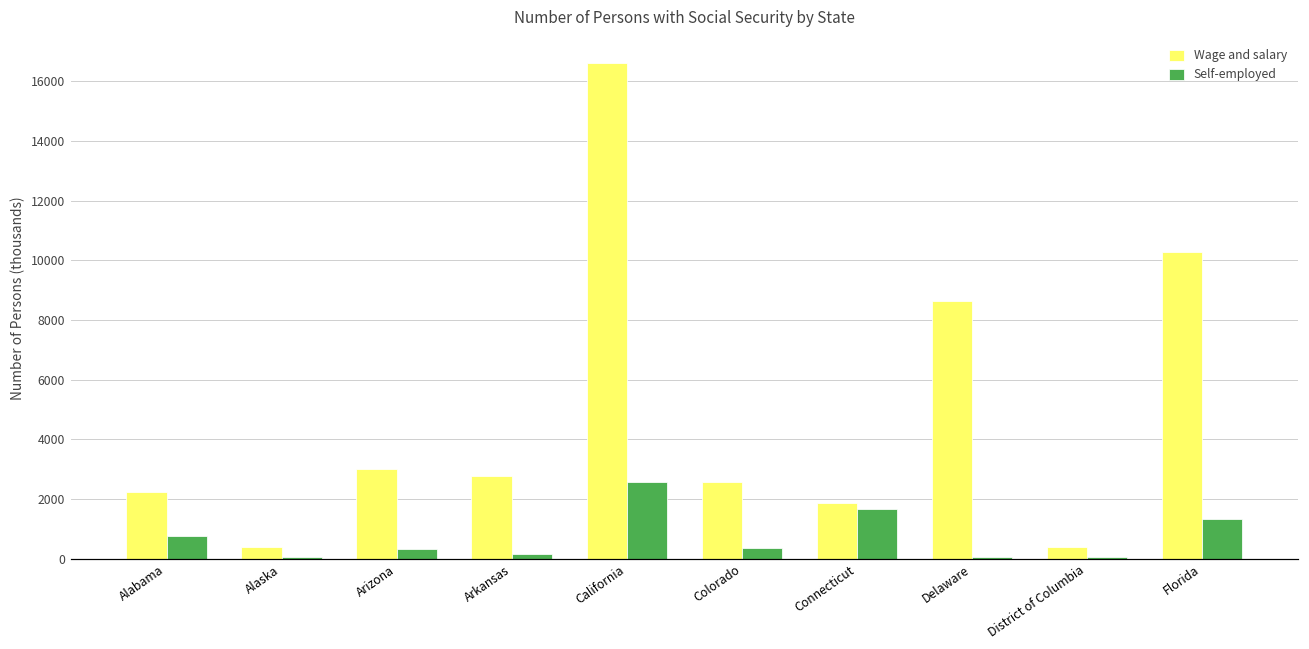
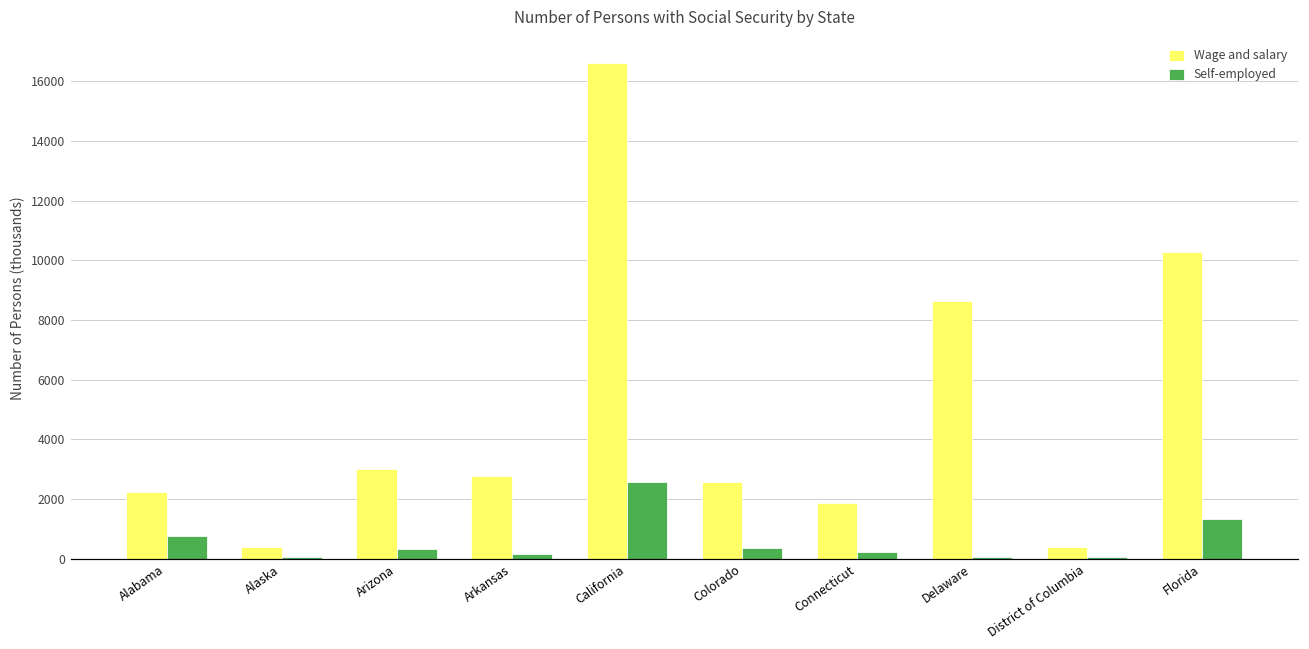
Self-employed, Connecticut: 1700 -> 200
